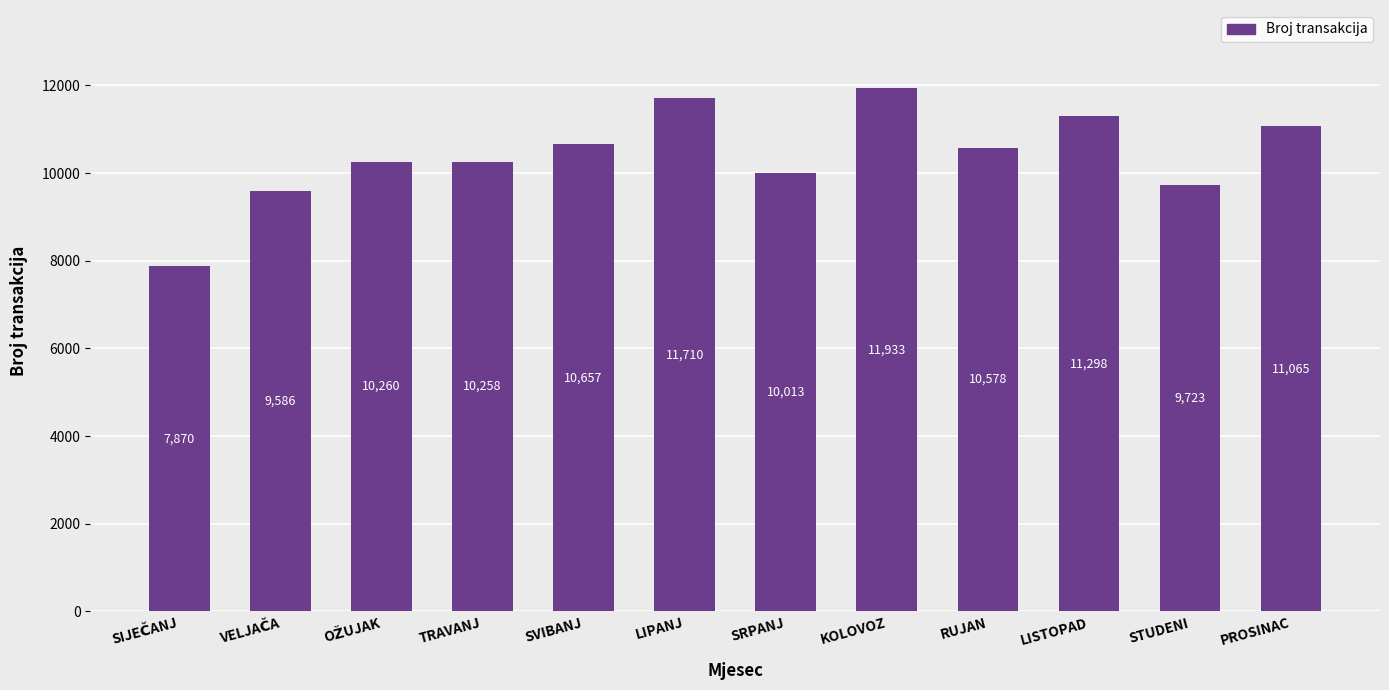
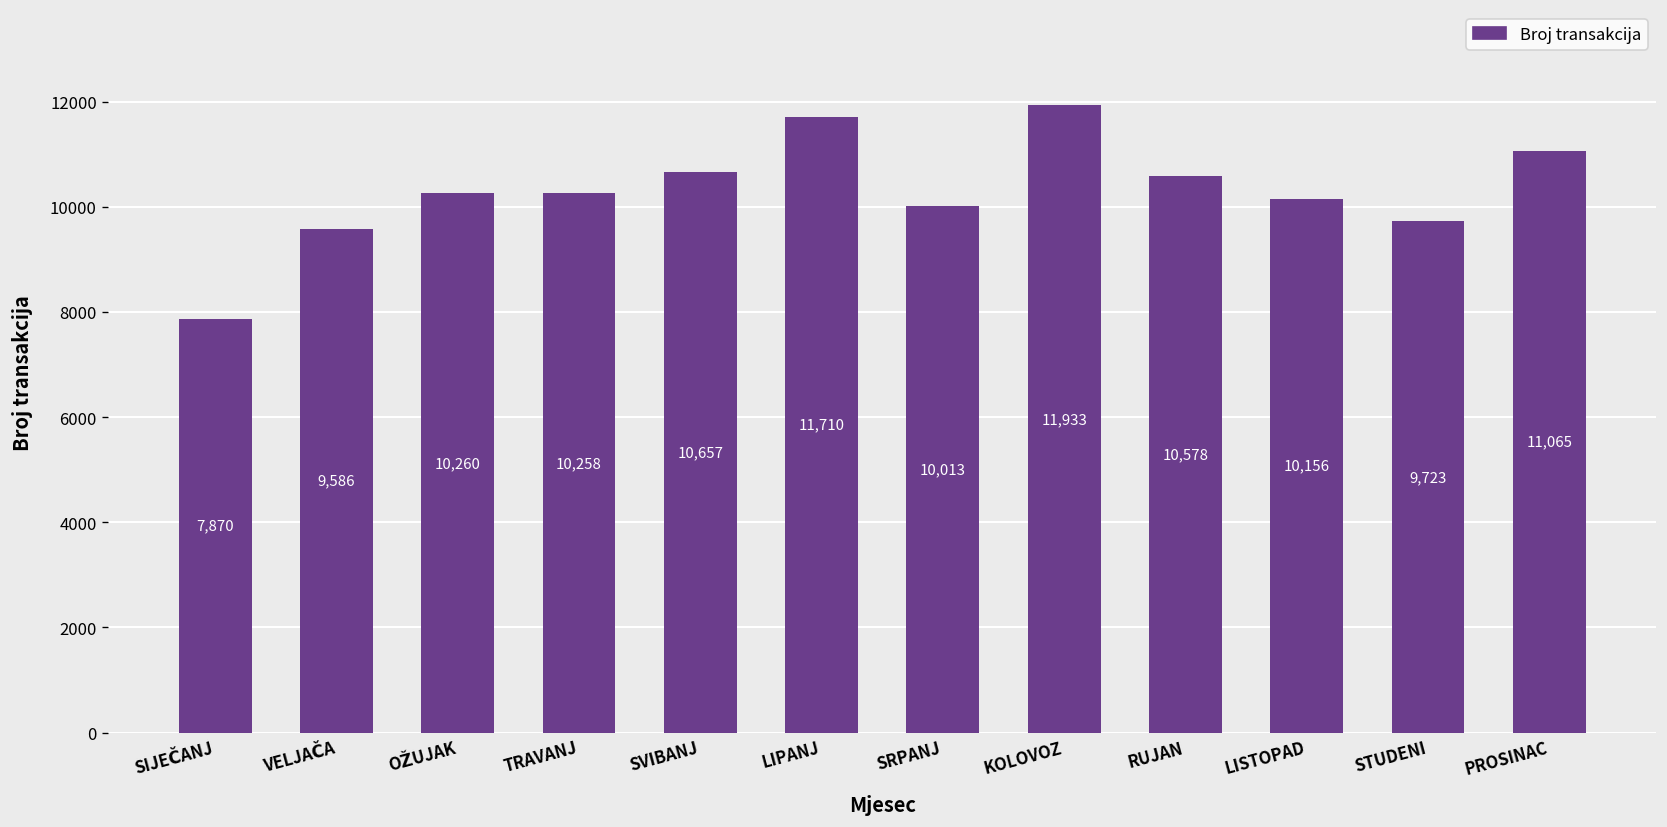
LISTOPAD: 11,298 -> 10,156
